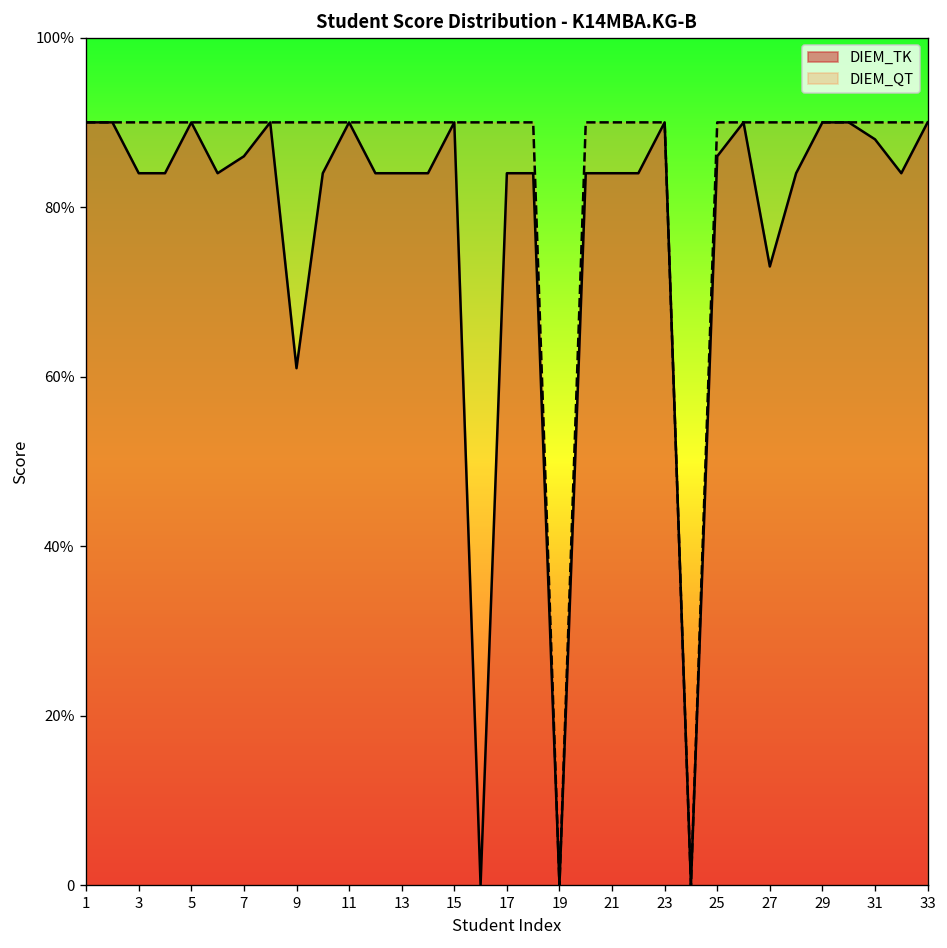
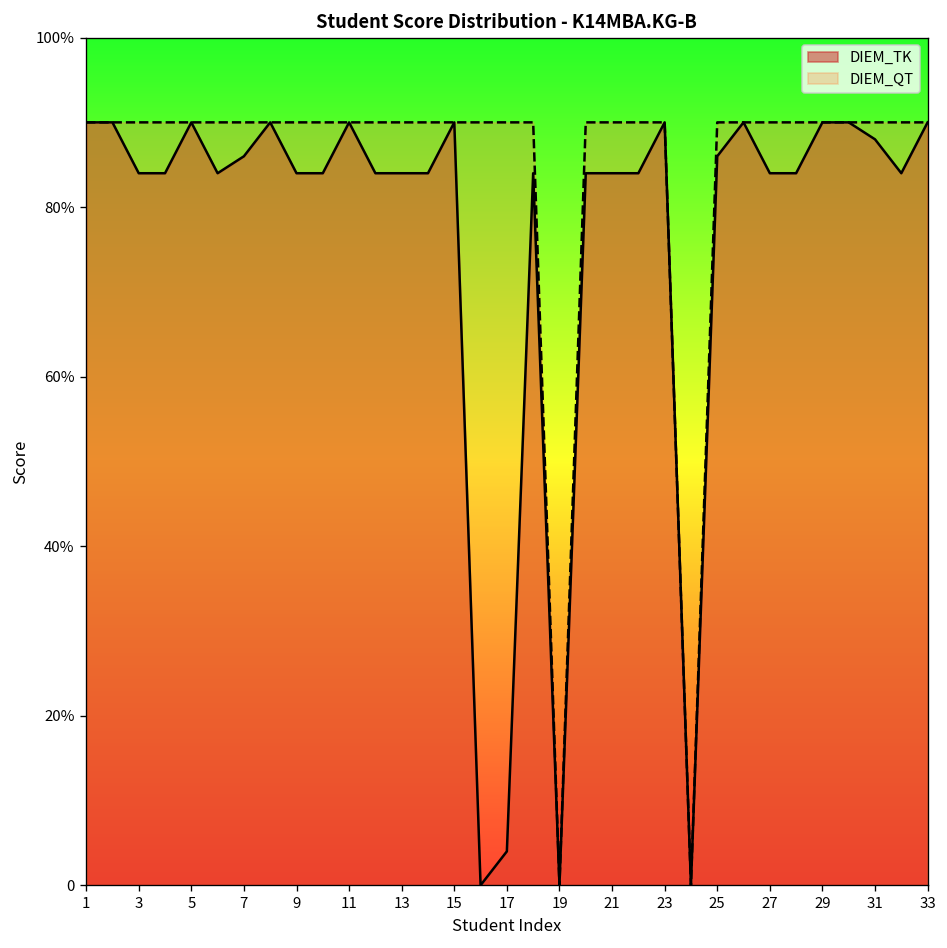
DIEM_TK, 9: 61% -> 84%
DIEM_TK, 17: 84% -> 4%
DIEM_TK, 27: 73% -> 84%
